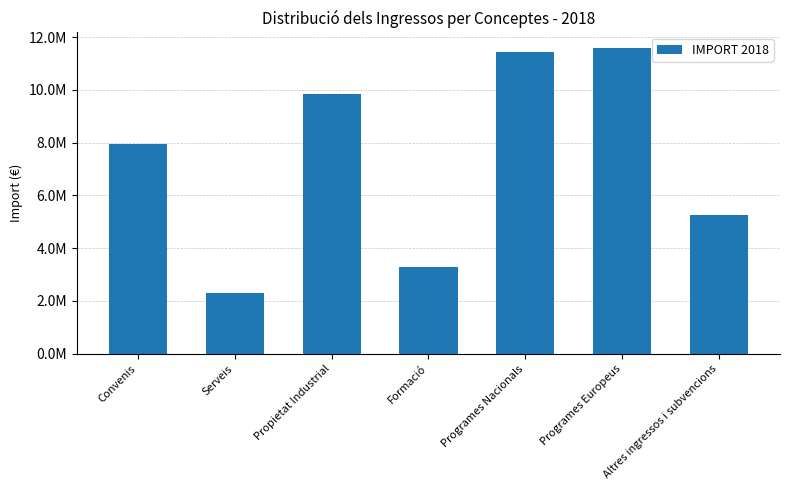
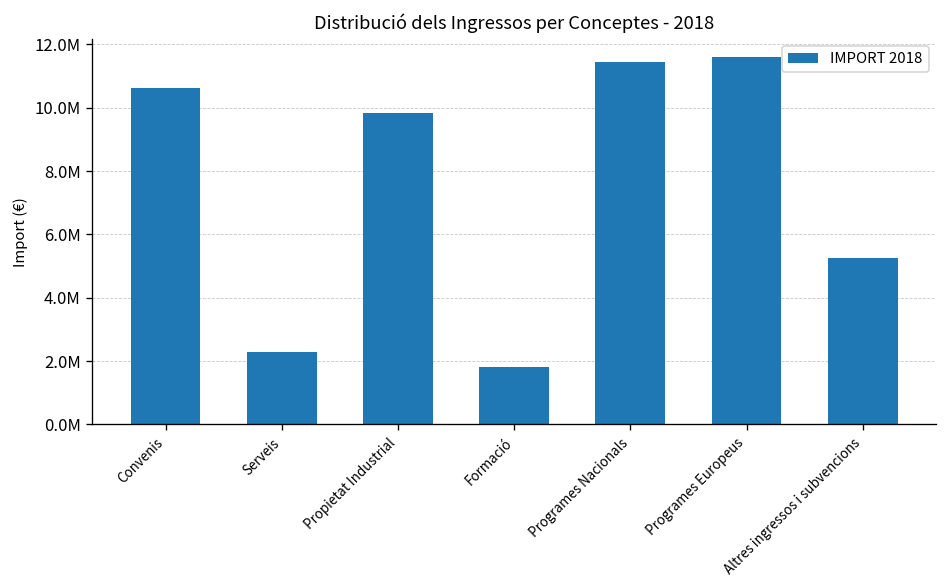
Convenis: 8000000 -> 10600000
Formació: 3300000 -> 1800000
